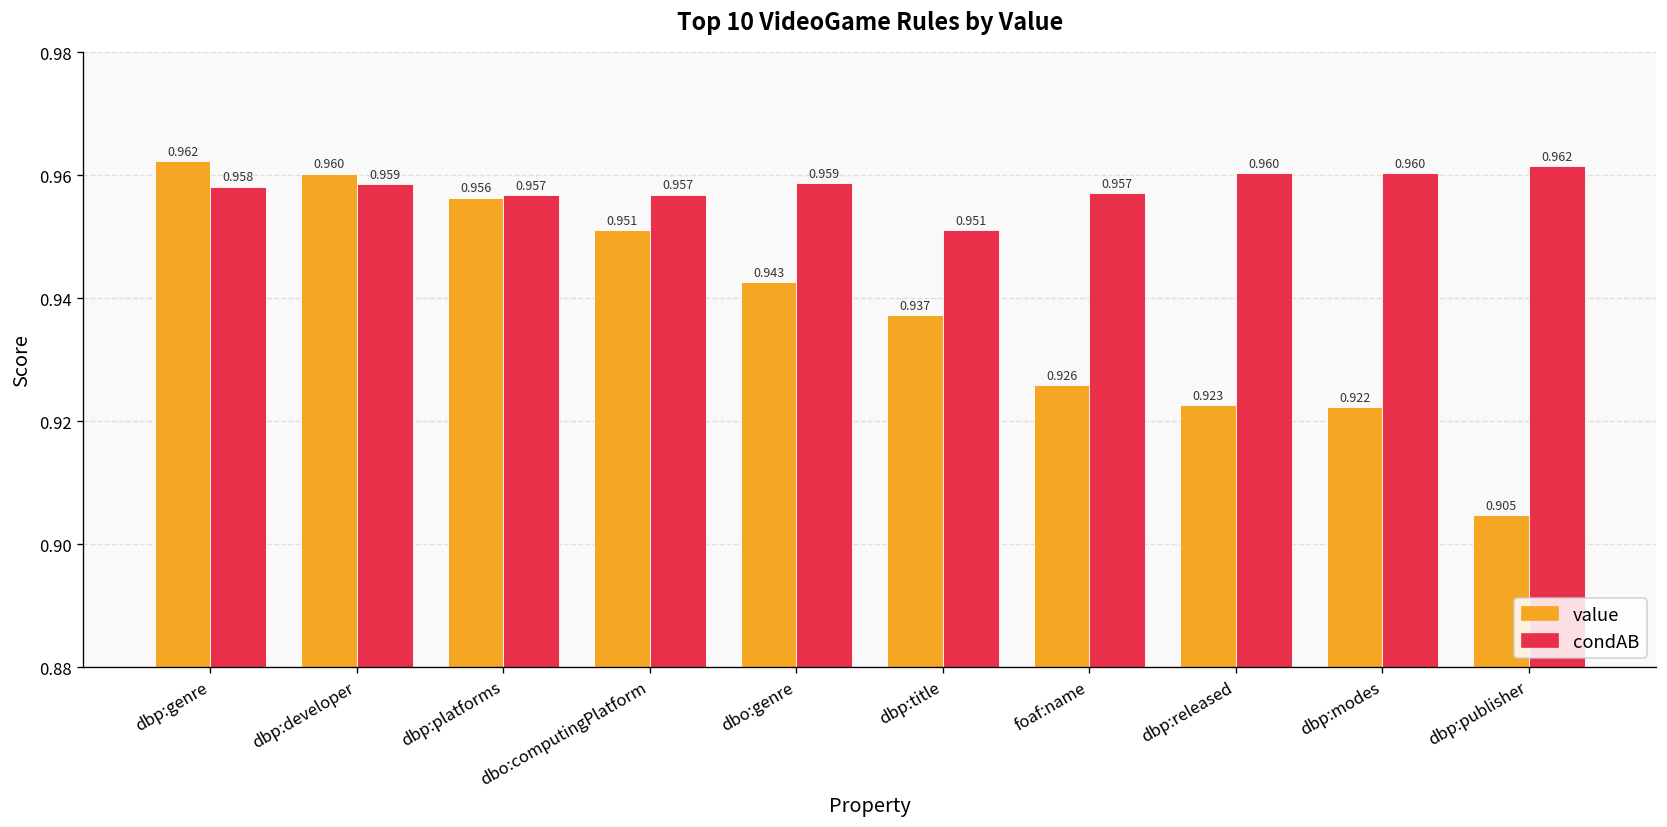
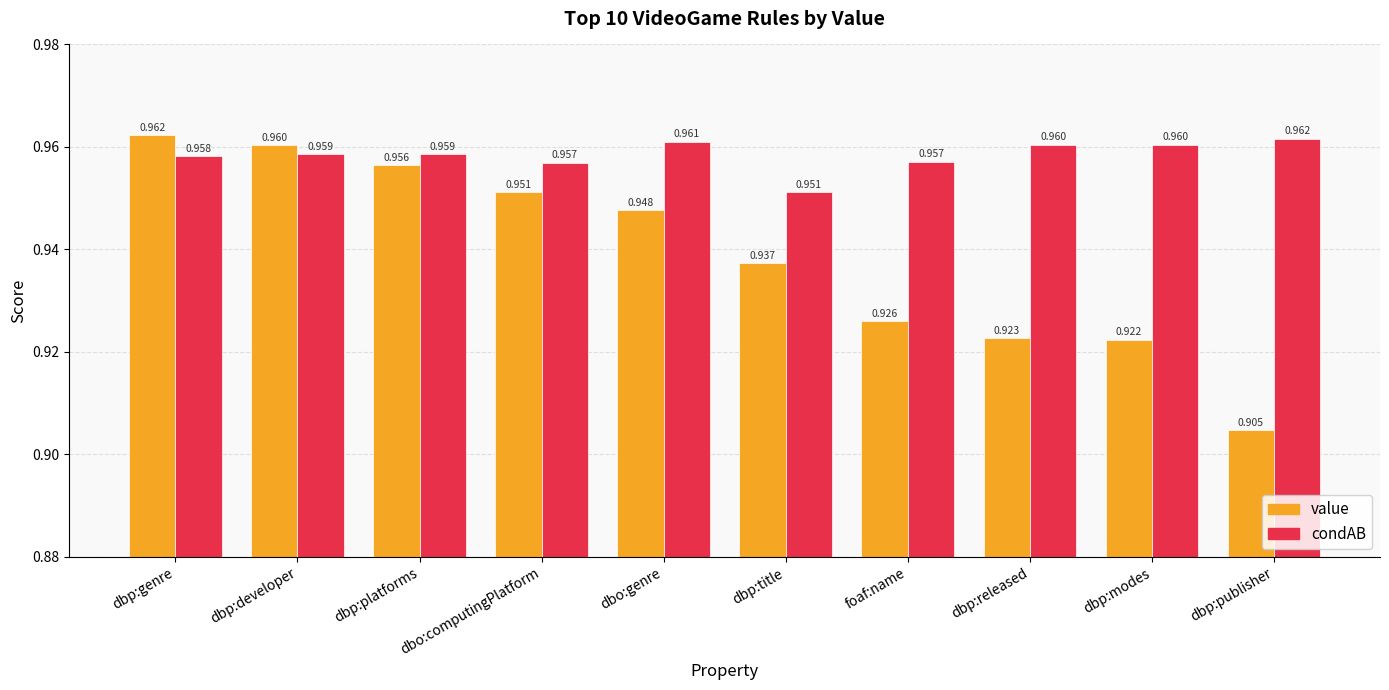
condAB, dbp:platforms: 0.957 -> 0.959
value, dbo:genre: 0.943 -> 0.948
condAB, dbo:genre: 0.959 -> 0.961
